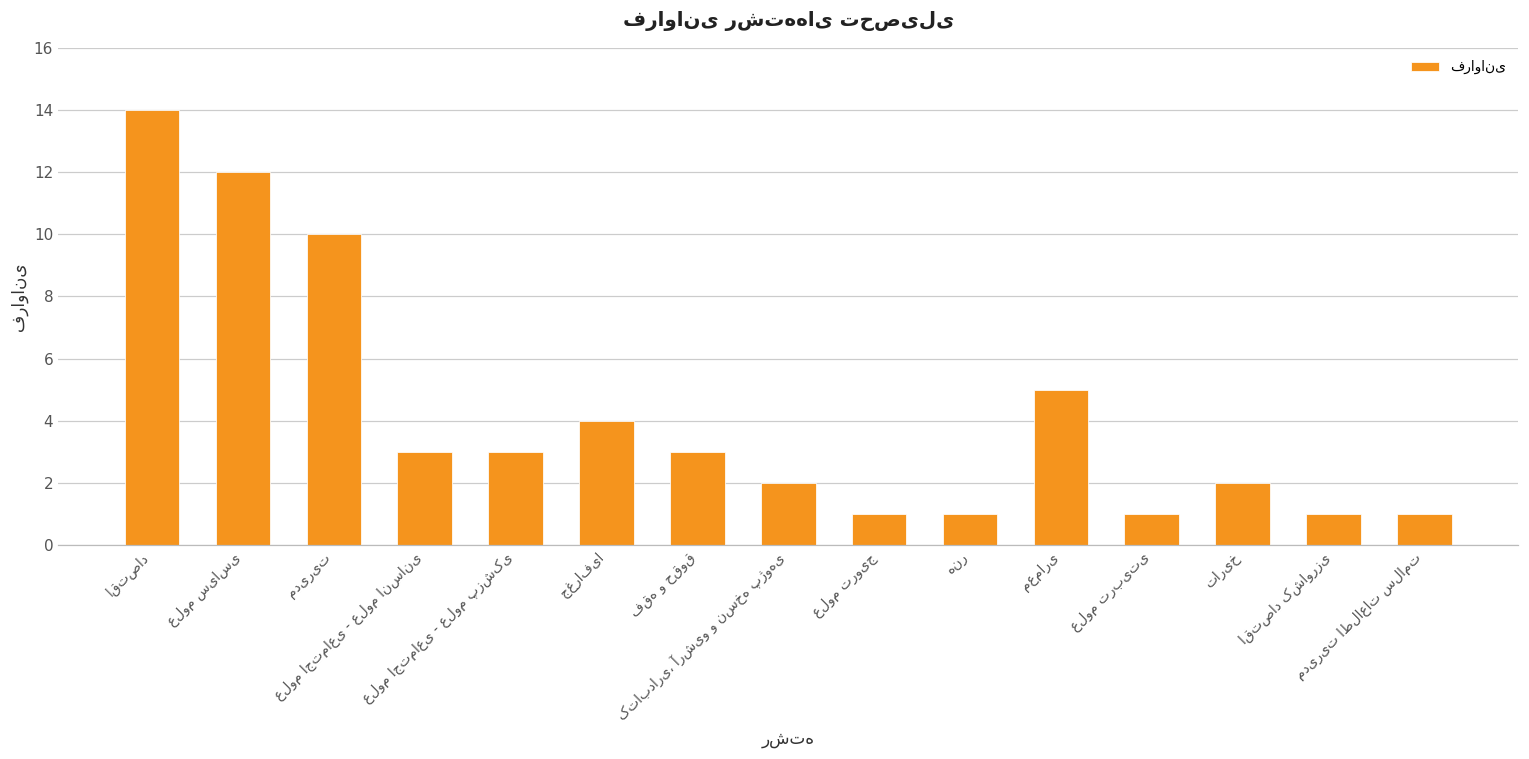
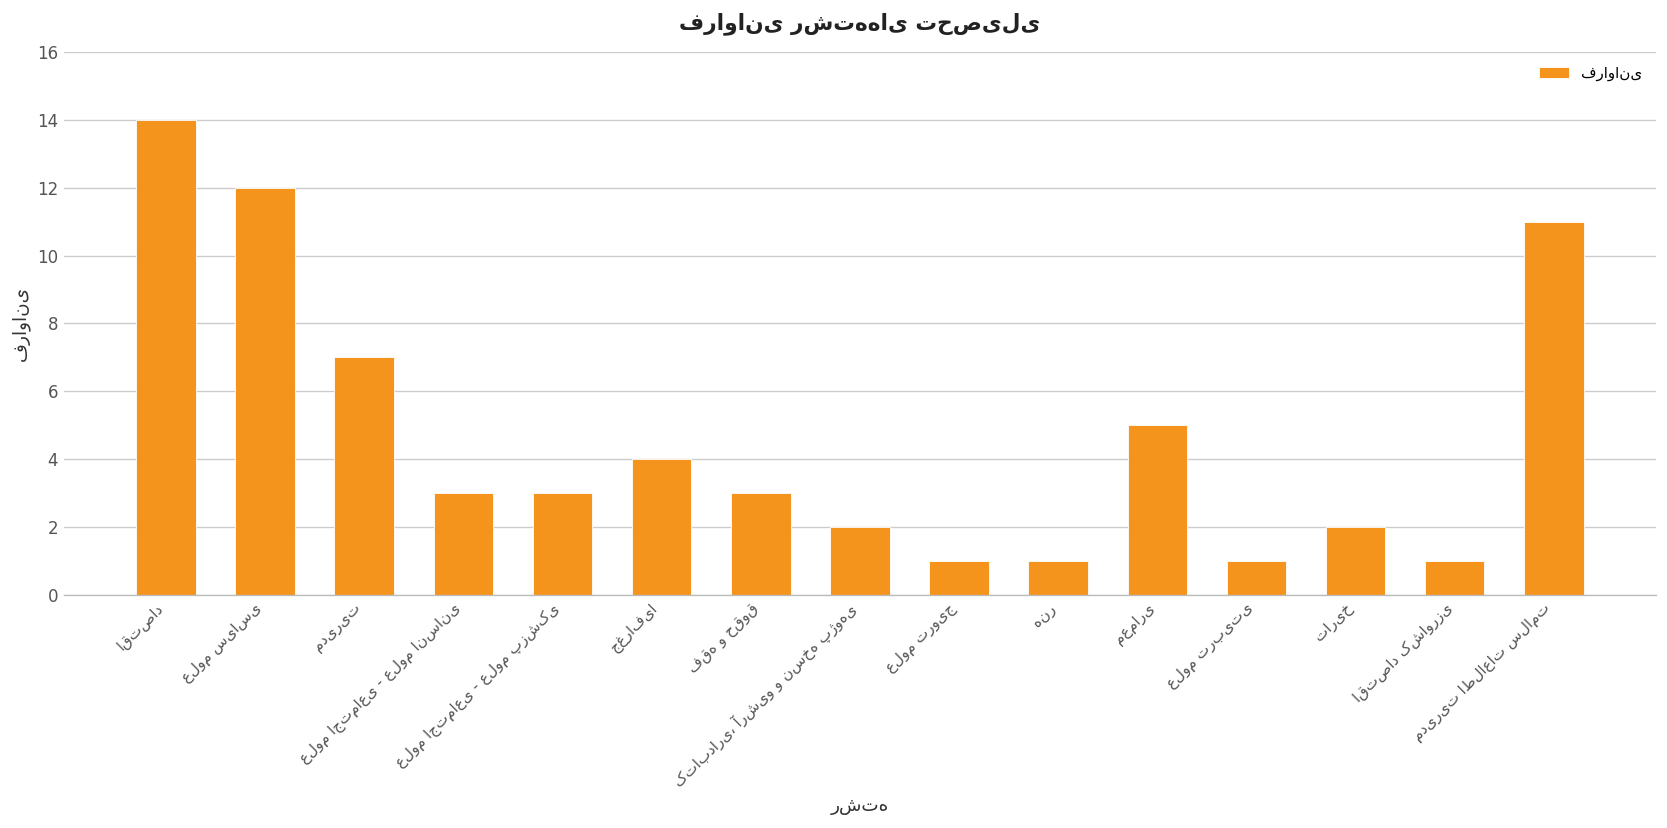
مدیریت: 10 -> 7
مدیریت اطلاعات سلامت: 1 -> 11
